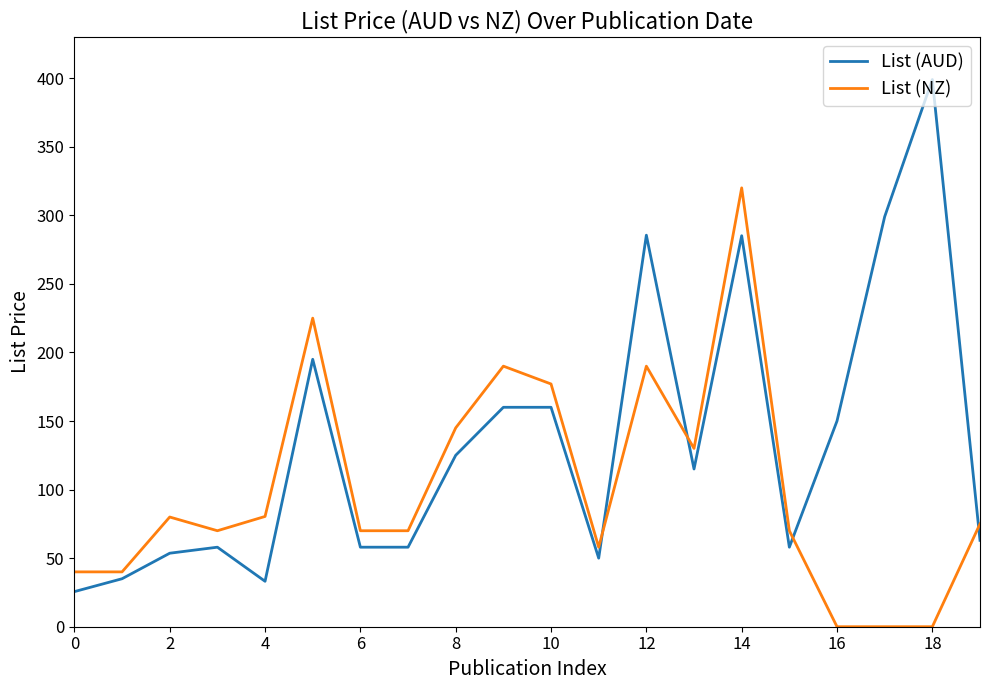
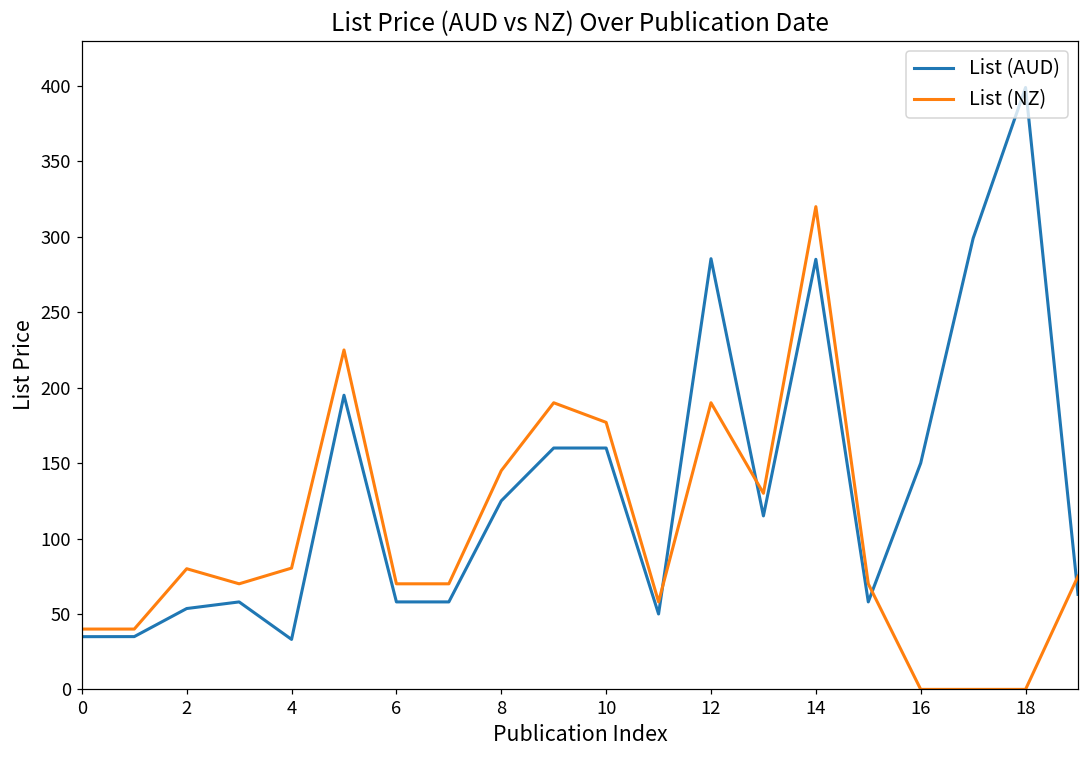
List (AUD), 0: 26 -> 35
